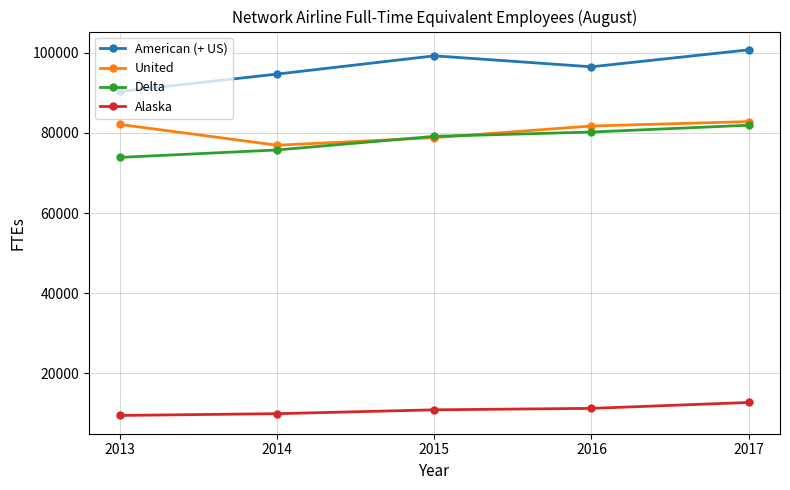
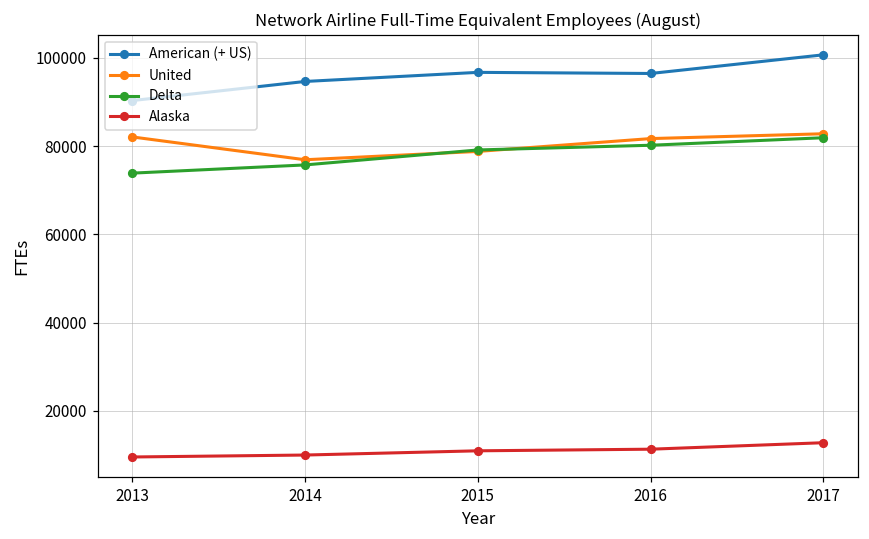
American (+ US), 2015: 99000 -> 97000
